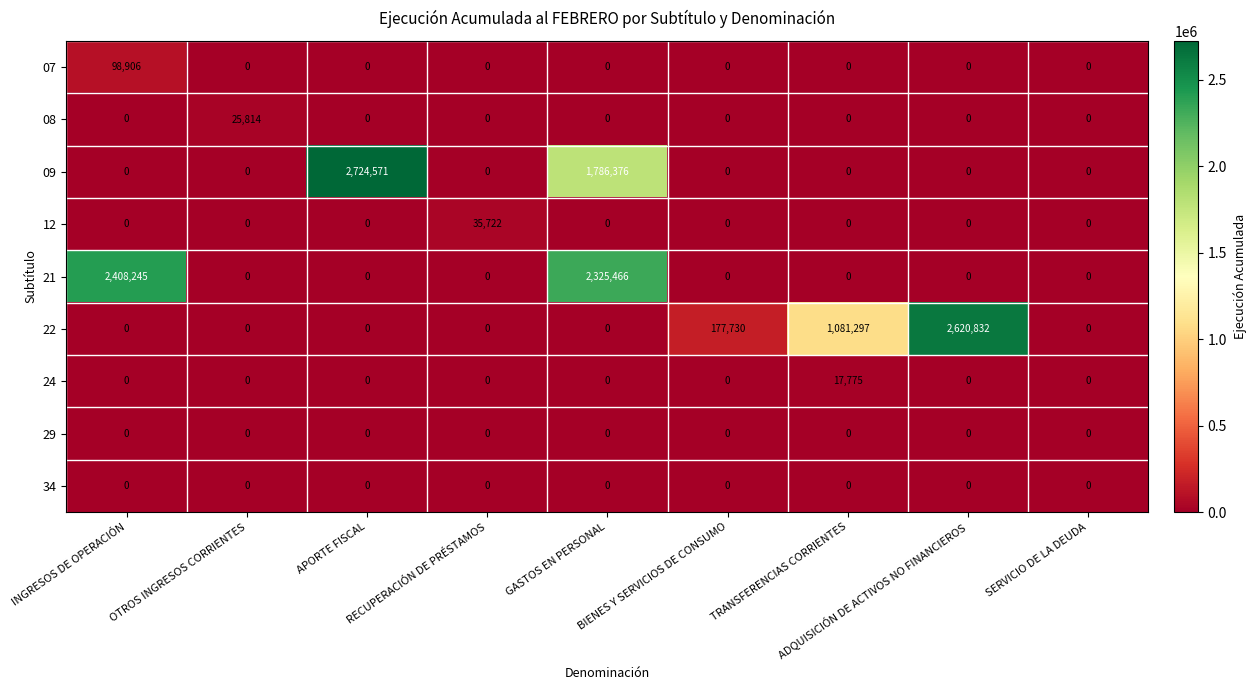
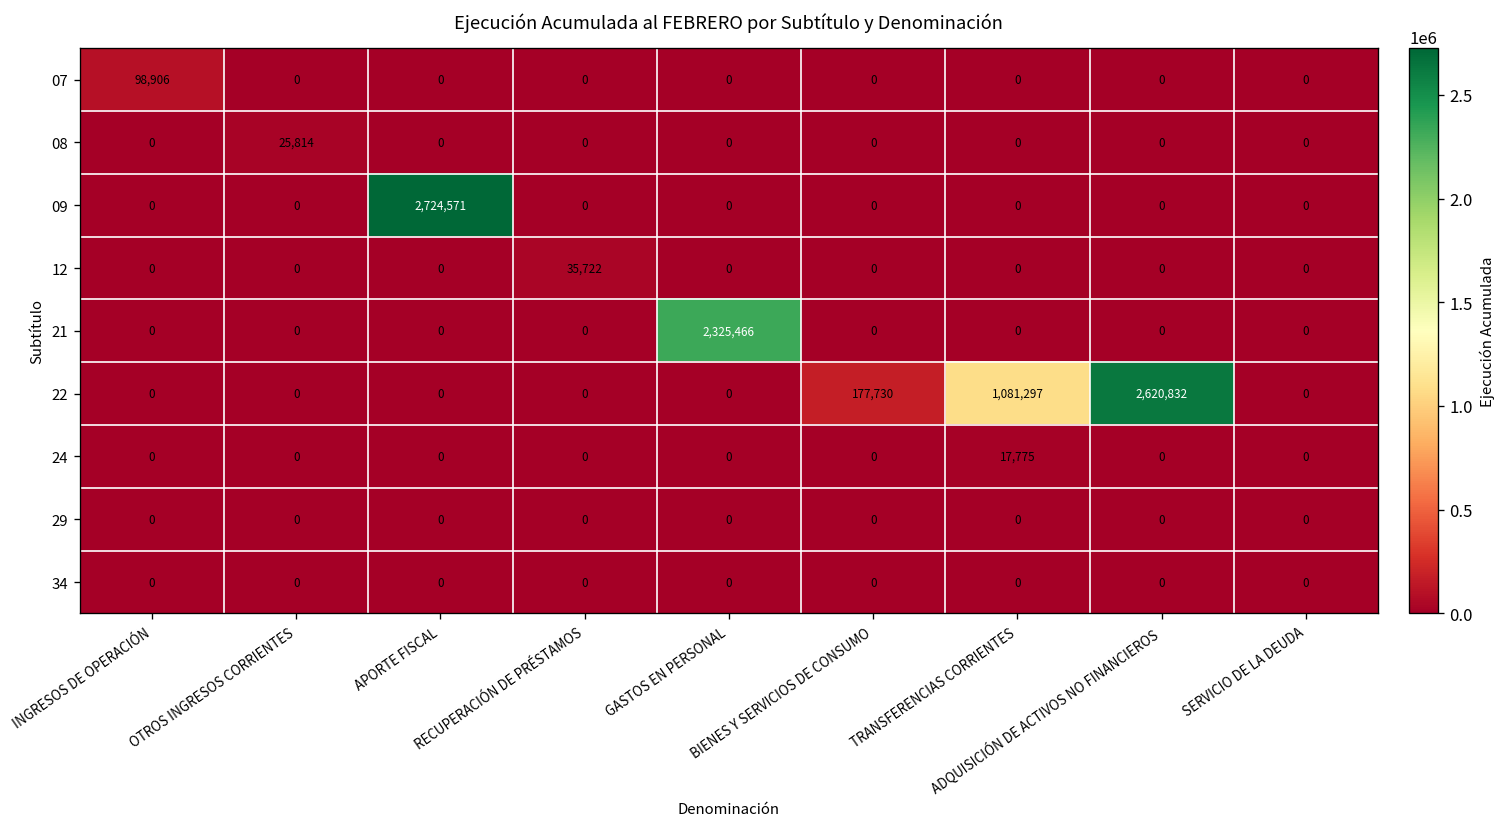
09, GASTOS EN PERSONAL: 1,786,376 -> 0
21, INGRESOS DE OPERACIÓN: 2,408,245 -> 0
